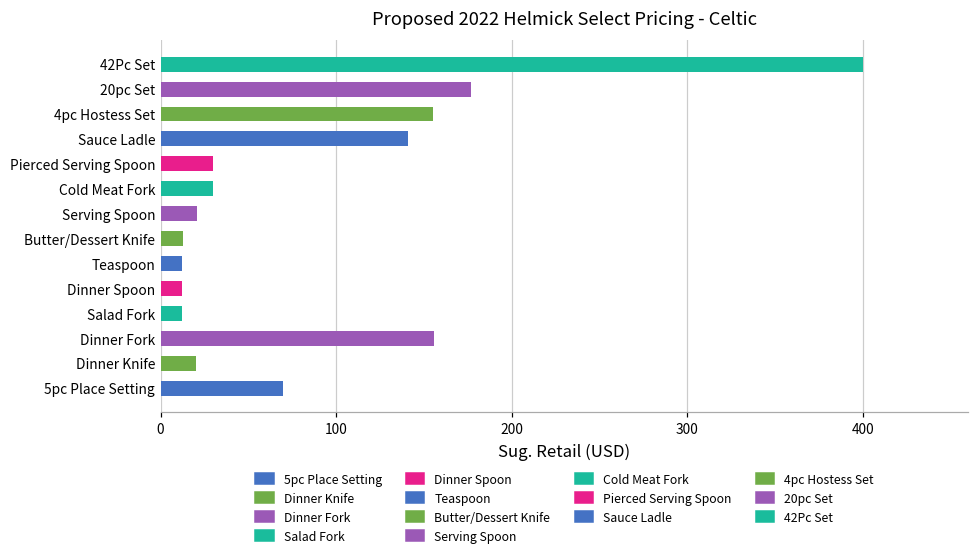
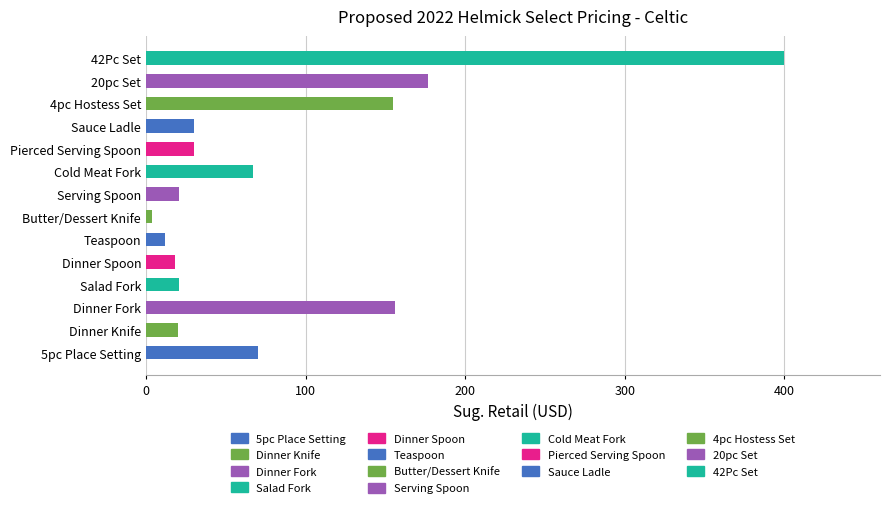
Sauce Ladle: 141 -> 30
Cold Meat Fork: 30 -> 67
Butter/Dessert Knife: 13 -> 4
Dinner Spoon: 12 -> 18
Salad Fork: 12 -> 21
